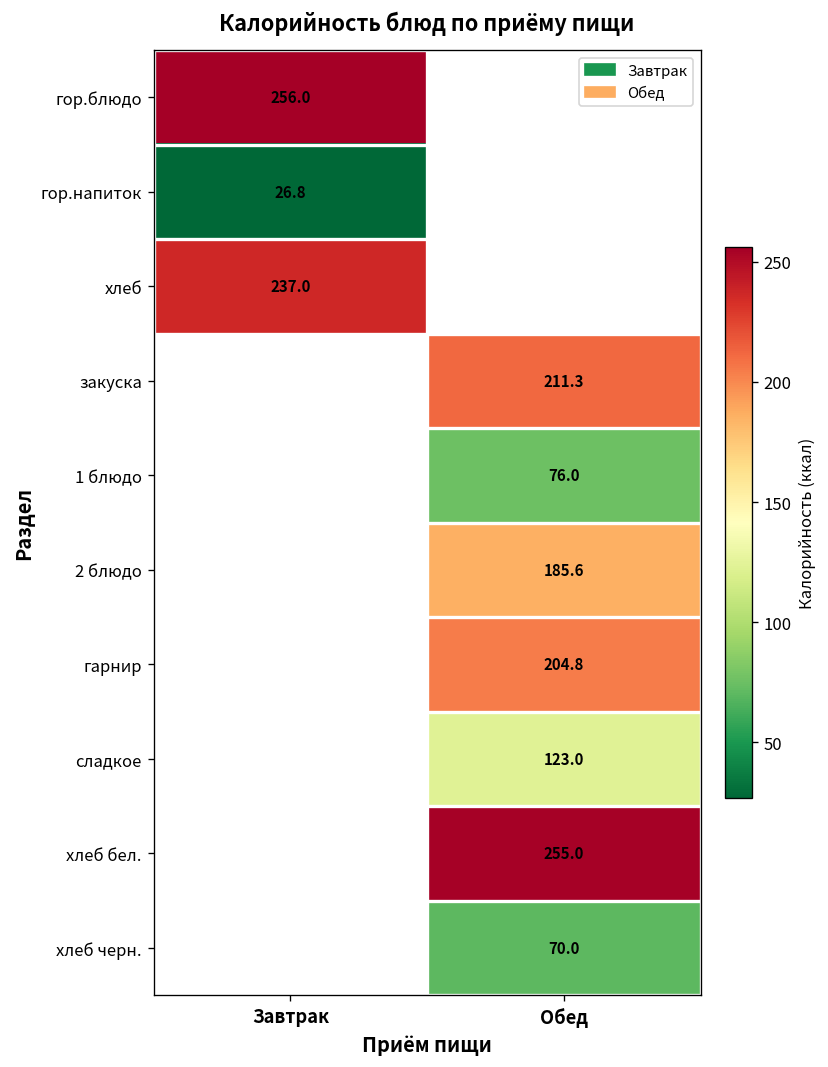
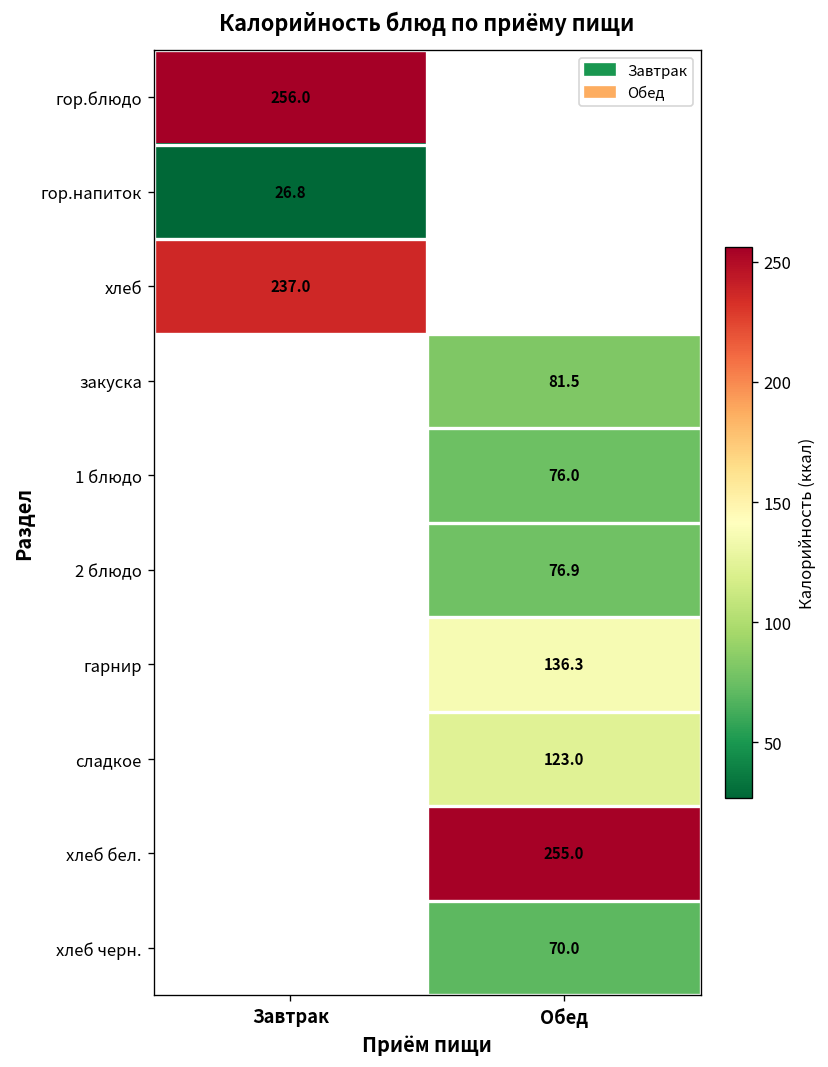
закуска, Обед: 211.3 -> 81.5
2 блюдо, Обед: 185.6 -> 76.9
гарнир, Обед: 204.8 -> 136.3
